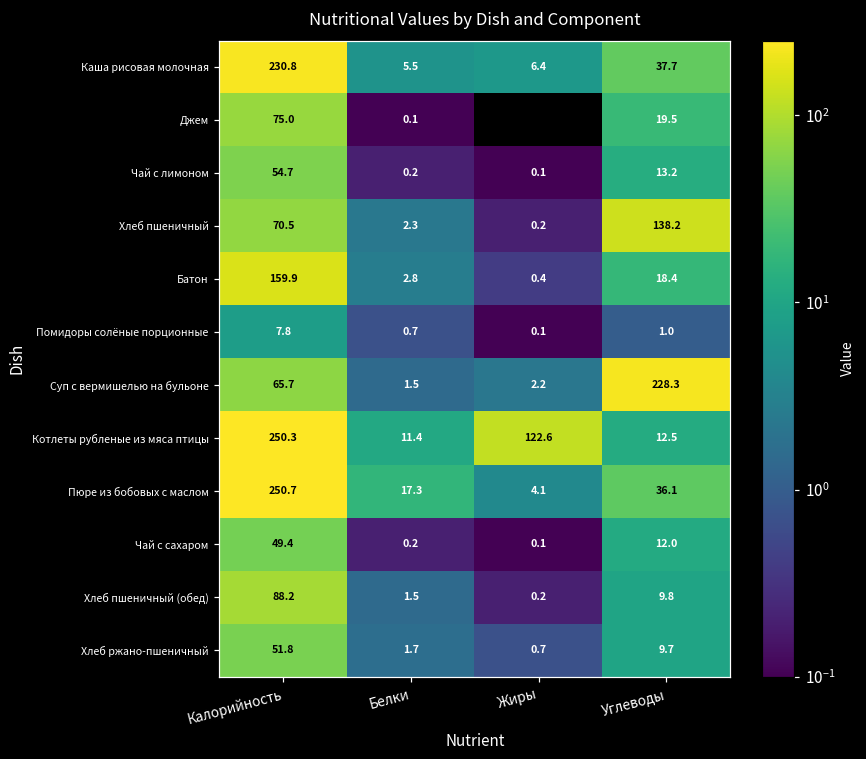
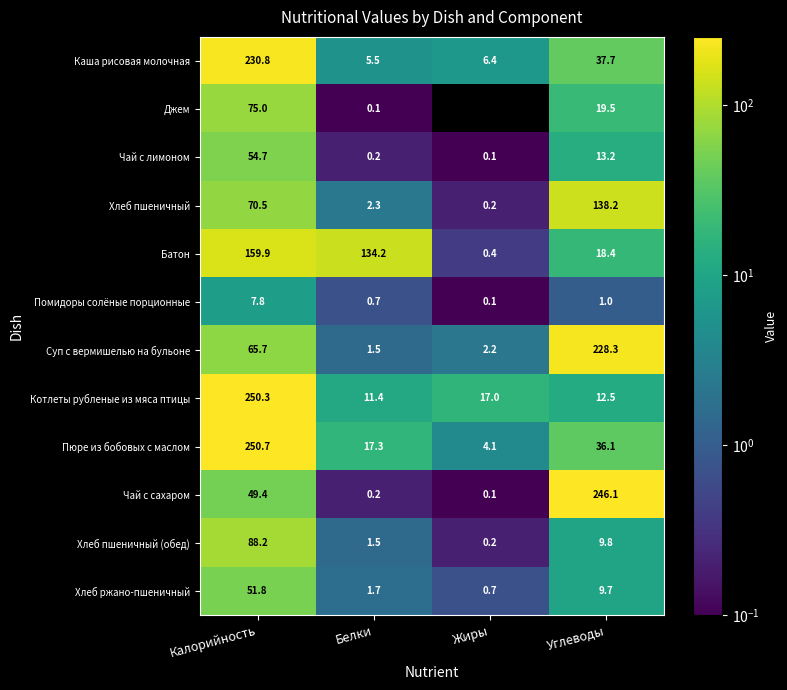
Батон, Белки: 2.8 -> 134.2
Котлеты рубленые из мяса птицы, Жиры: 122.6 -> 17.0
Чай с сахаром, Углеводы: 12.0 -> 246.1
